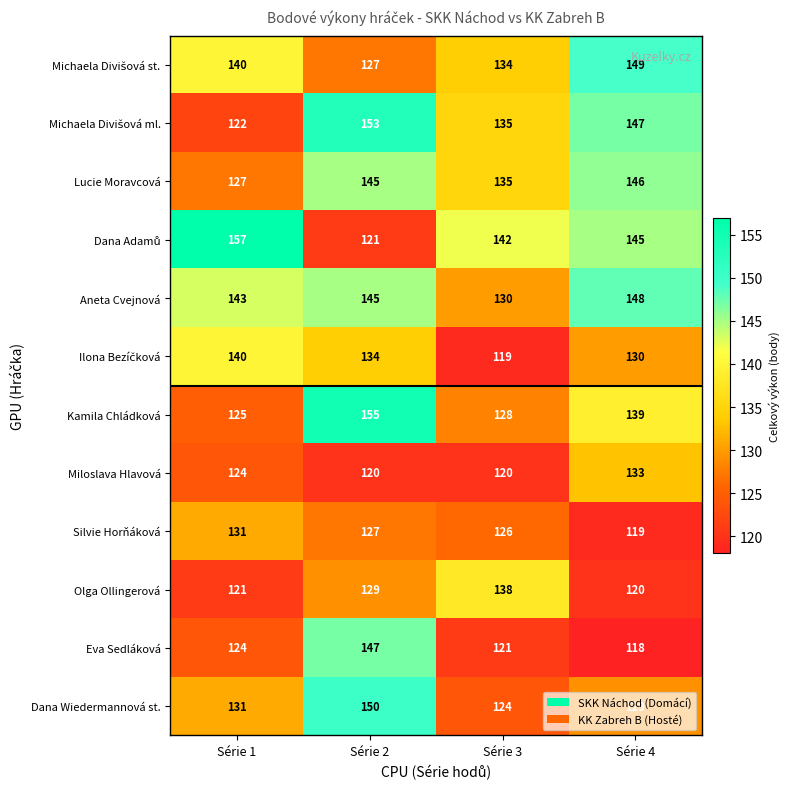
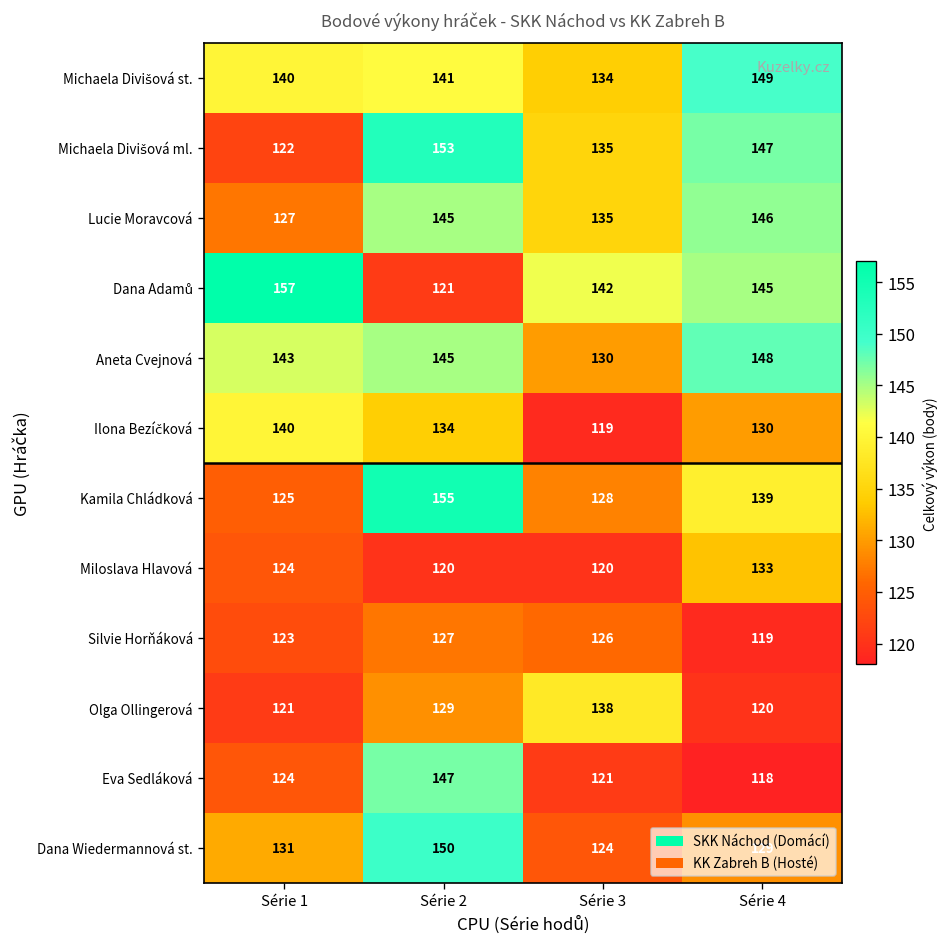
Michaela Divišová st., Série 2: 127 -> 141
Silvie Horňáková, Série 1: 131 -> 123
